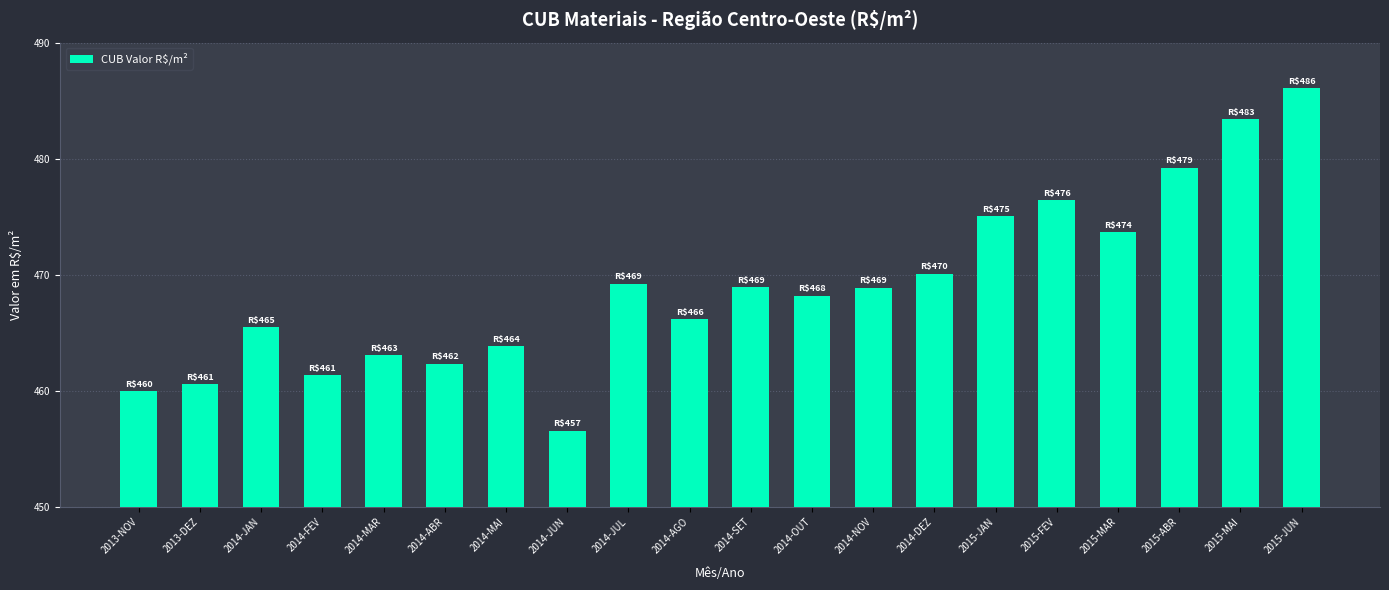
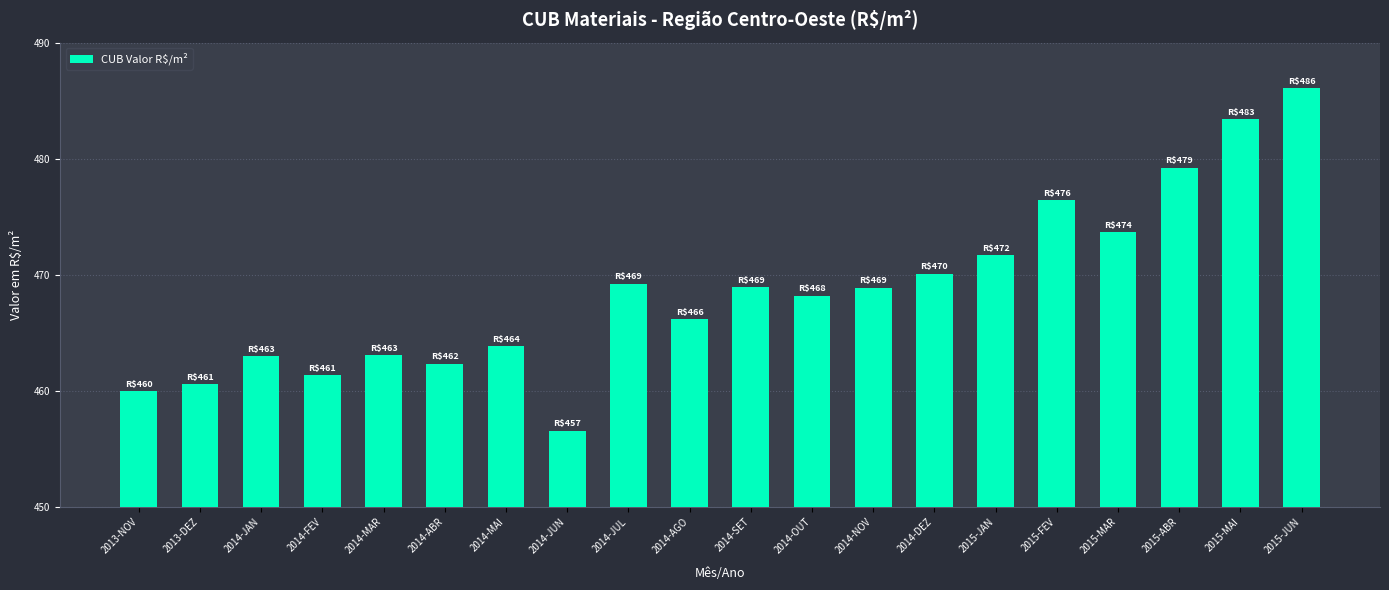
2014-JAN: $465 -> $463
2015-JAN: $475 -> $472
